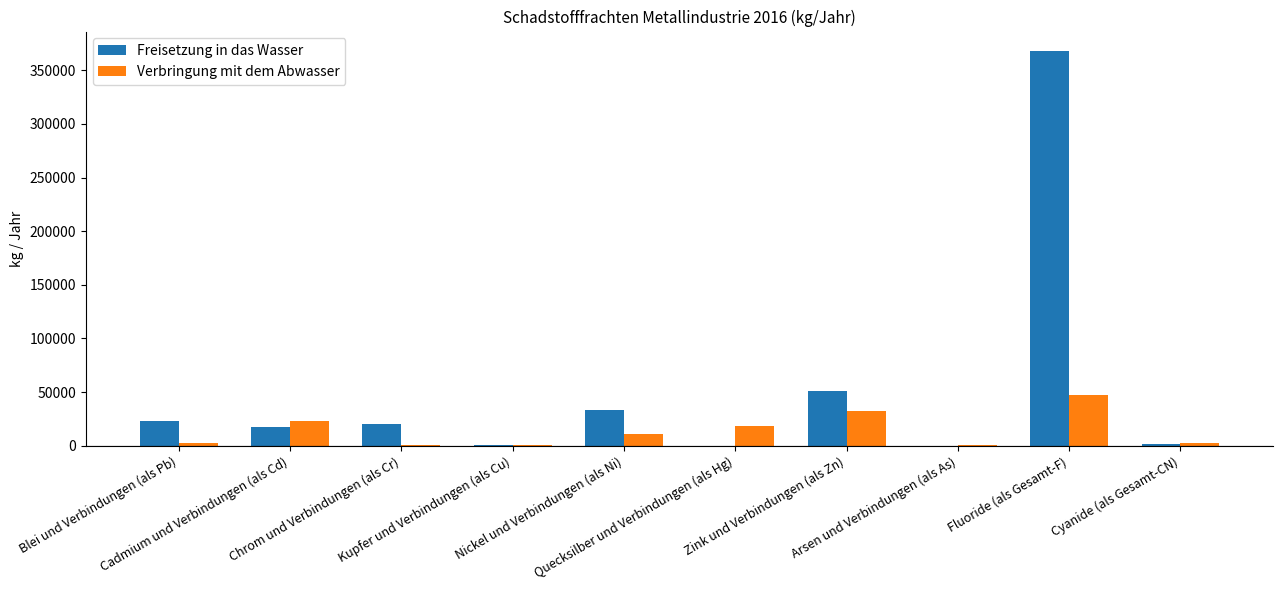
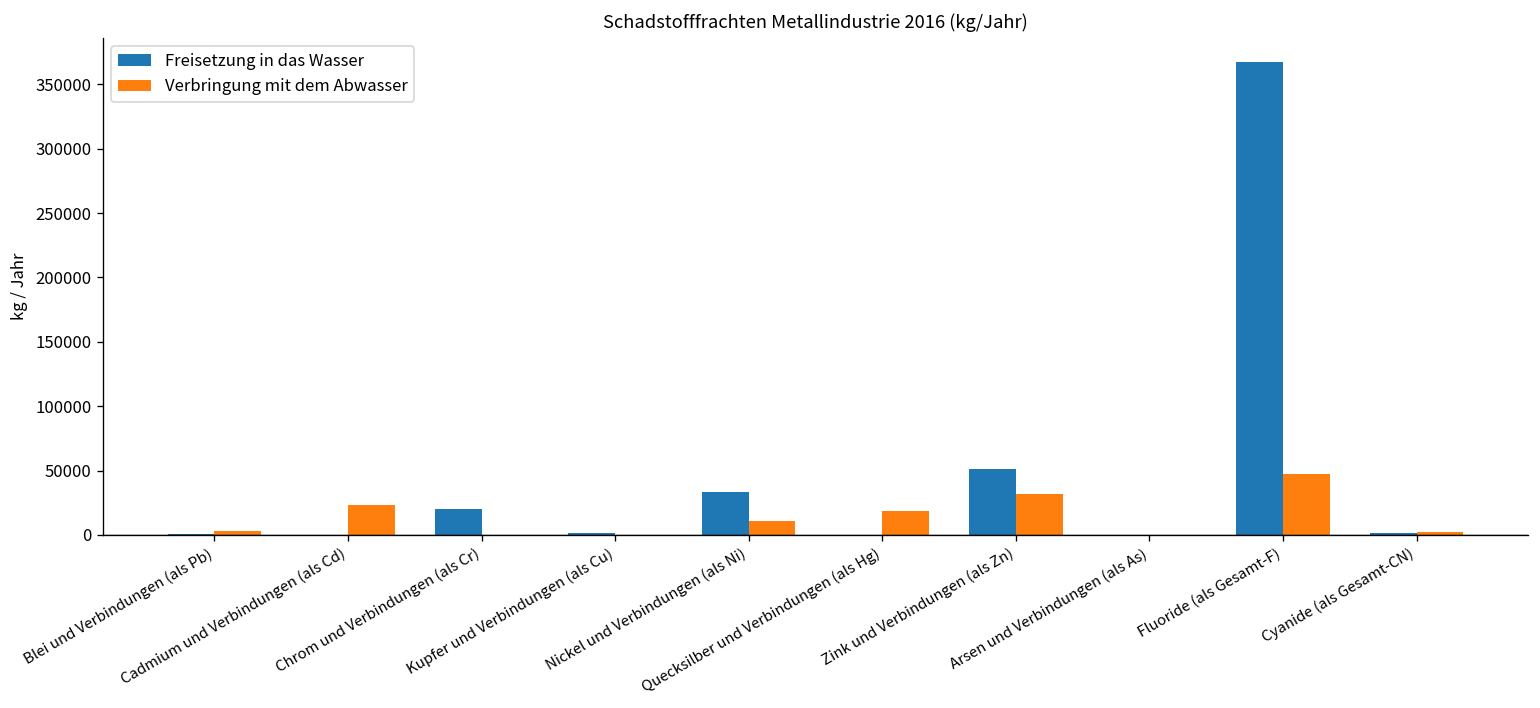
Freisetzung in das Wasser, Blei und Verbindungen (als Pb): 23000 -> 0
Freisetzung in das Wasser, Cadmium und Verbindungen (als Cd): 17000 -> 0
